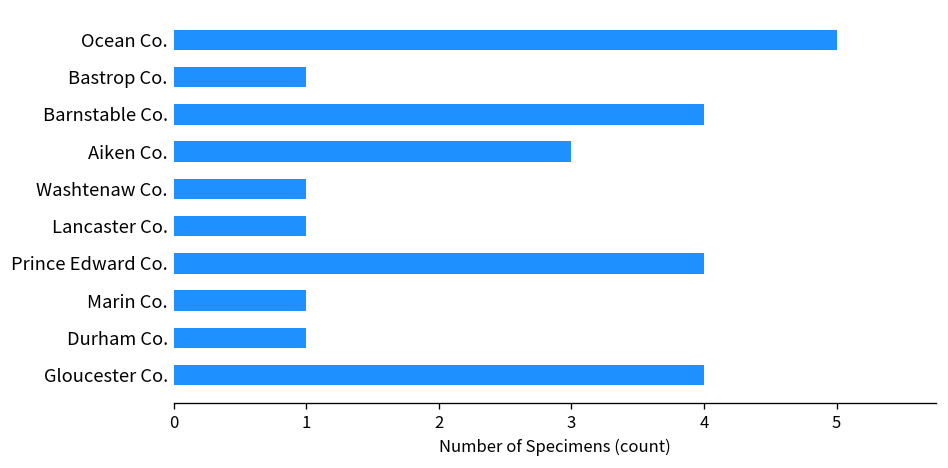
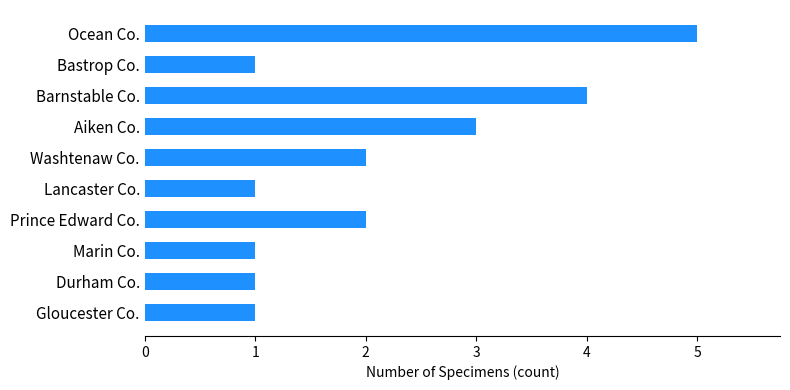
Washtenaw Co.: 1 -> 2
Prince Edward Co.: 4 -> 2
Gloucester Co.: 4 -> 1
